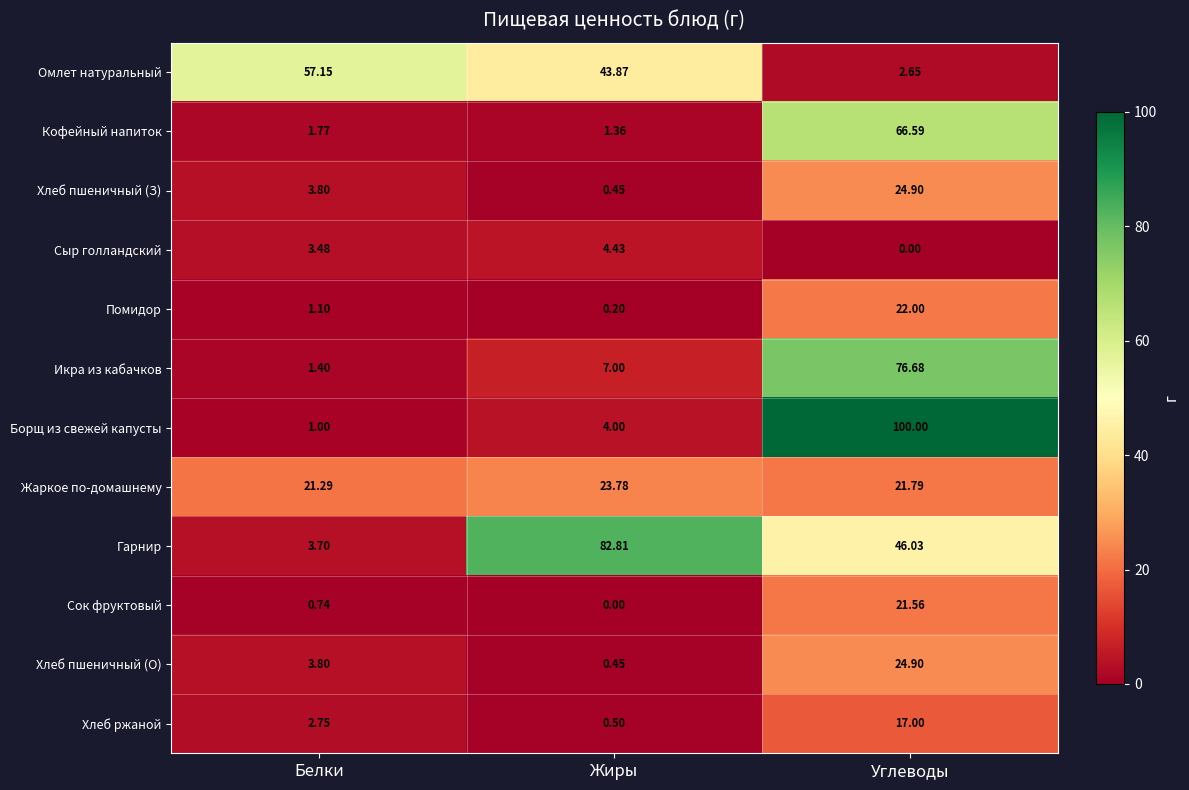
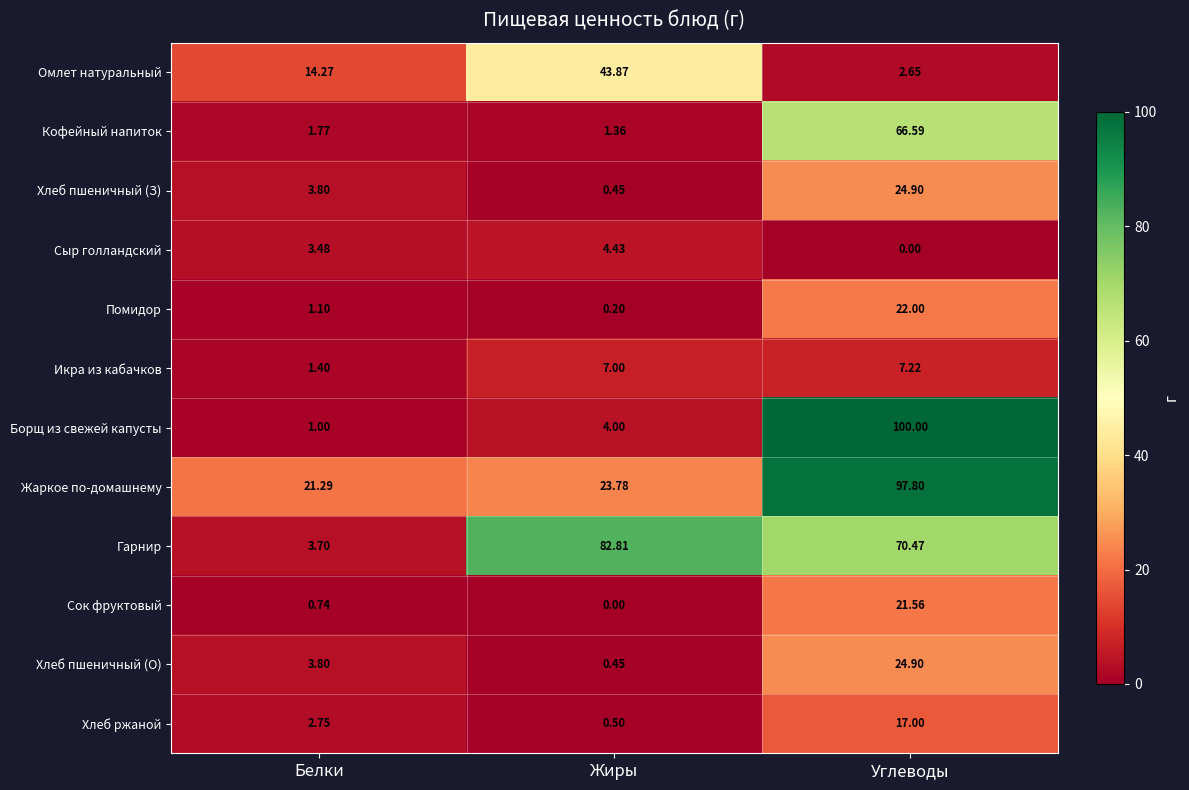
Омлет натуральный, Белки: 57.15 -> 14.27
Икра из кабачков, Углеводы: 76.68 -> 7.22
Жаркое по-домашнему, Углеводы: 21.79 -> 97.80
Гарнир, Углеводы: 46.03 -> 70.47
